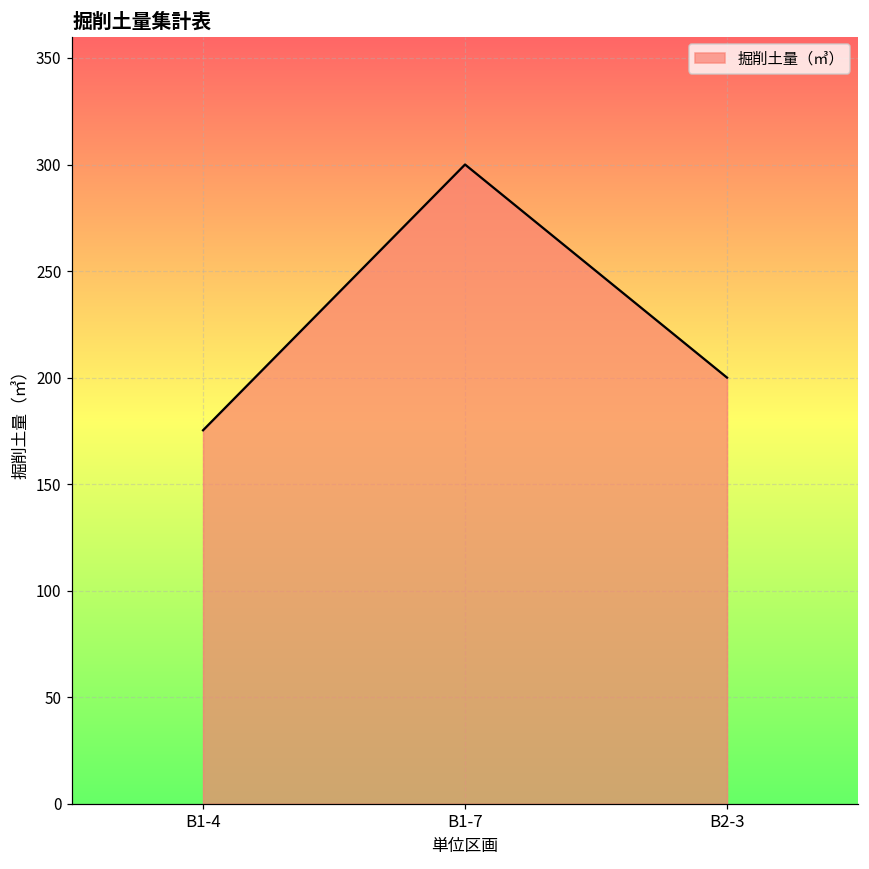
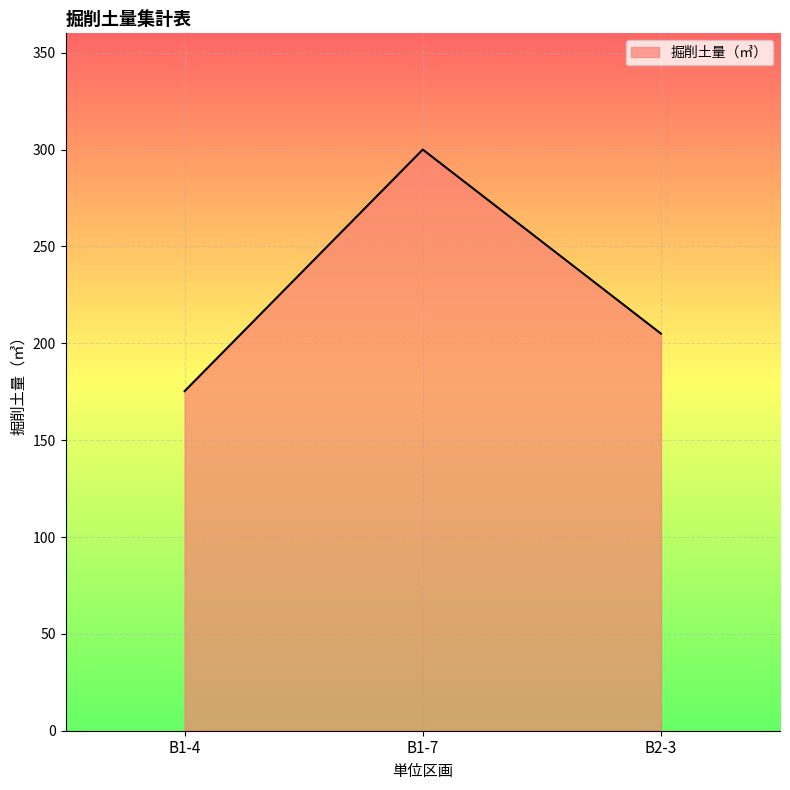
B2-3: 200 -> 205
